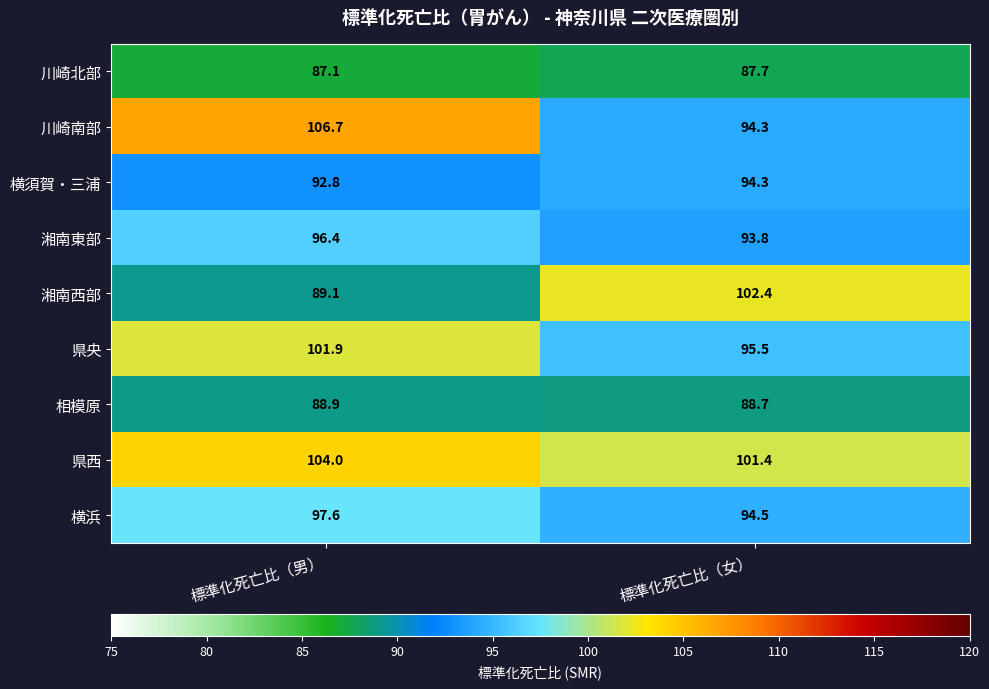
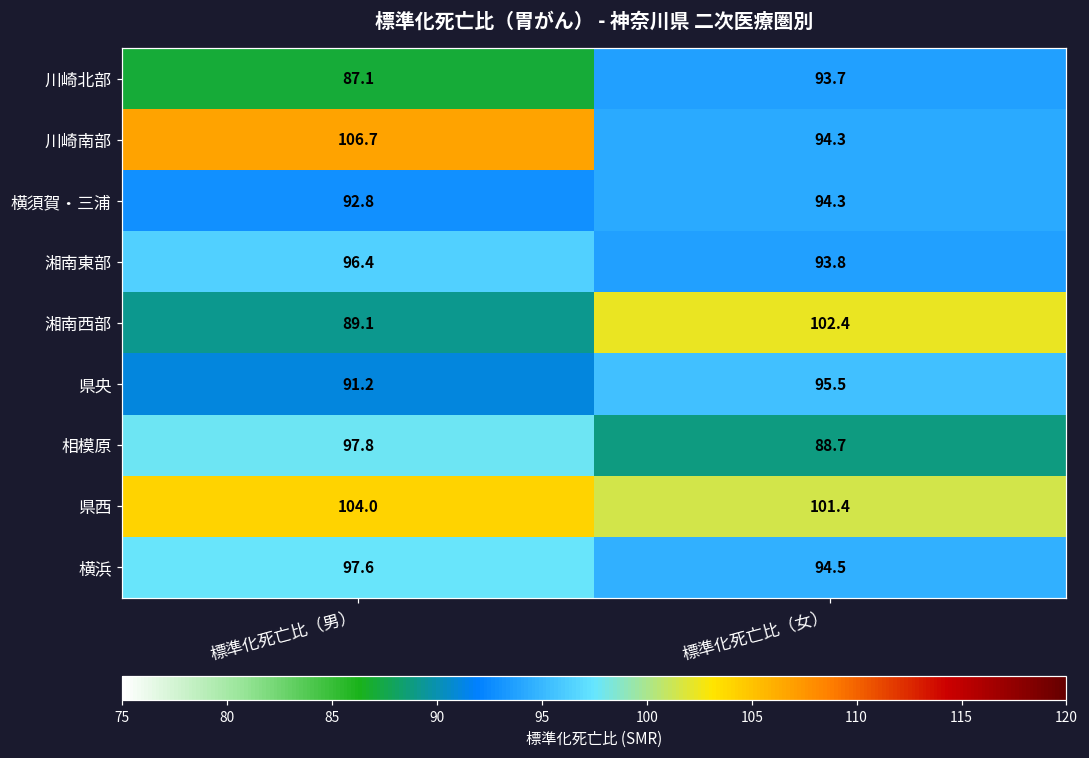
川崎北部, 標準化死亡比（女）: 87.7 -> 93.7
県央, 標準化死亡比（男）: 101.9 -> 91.2
相模原, 標準化死亡比（男）: 88.9 -> 97.8
